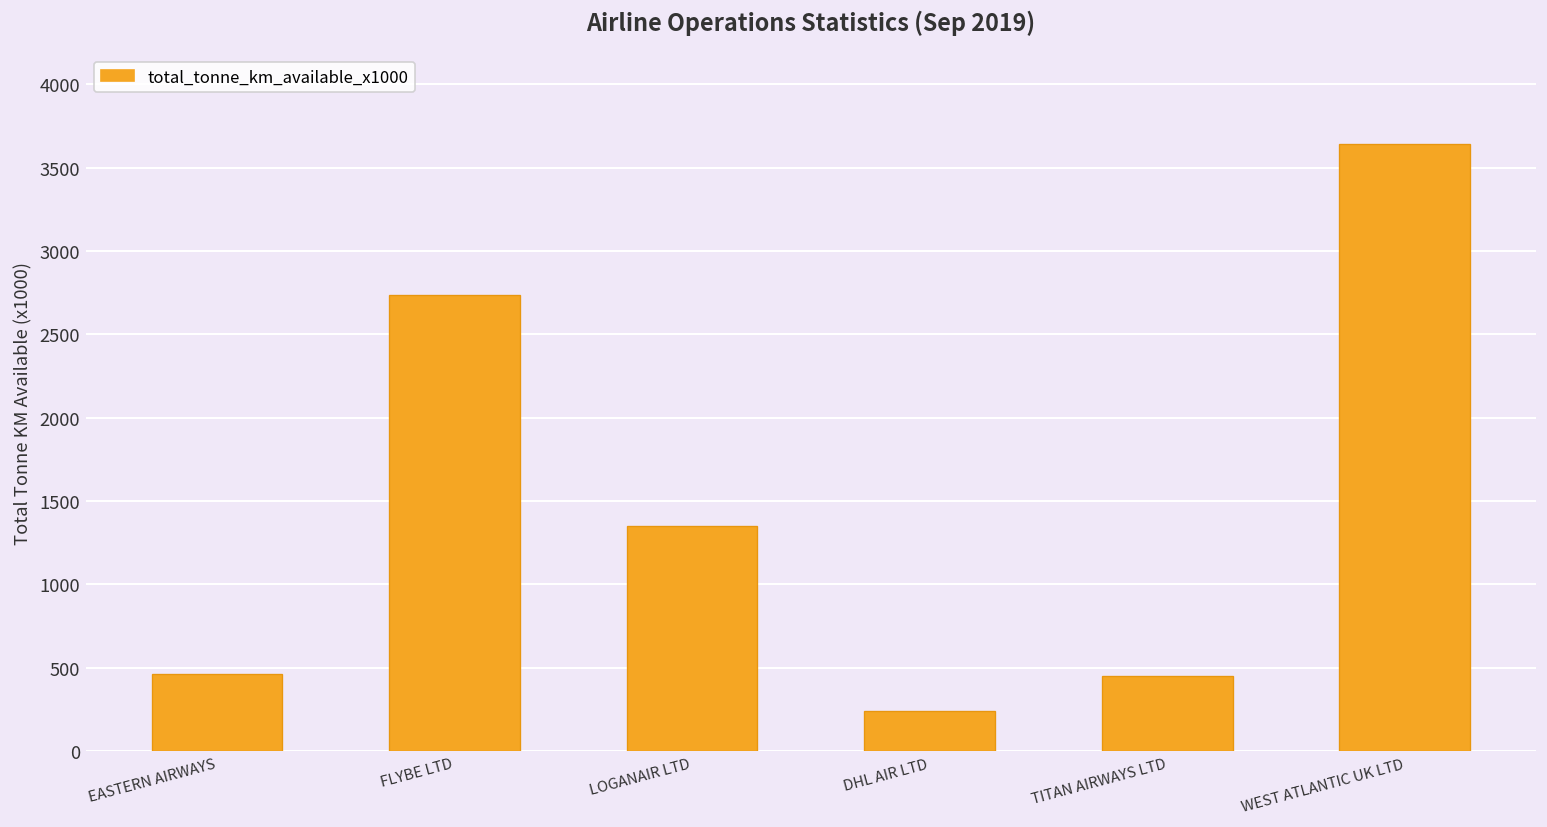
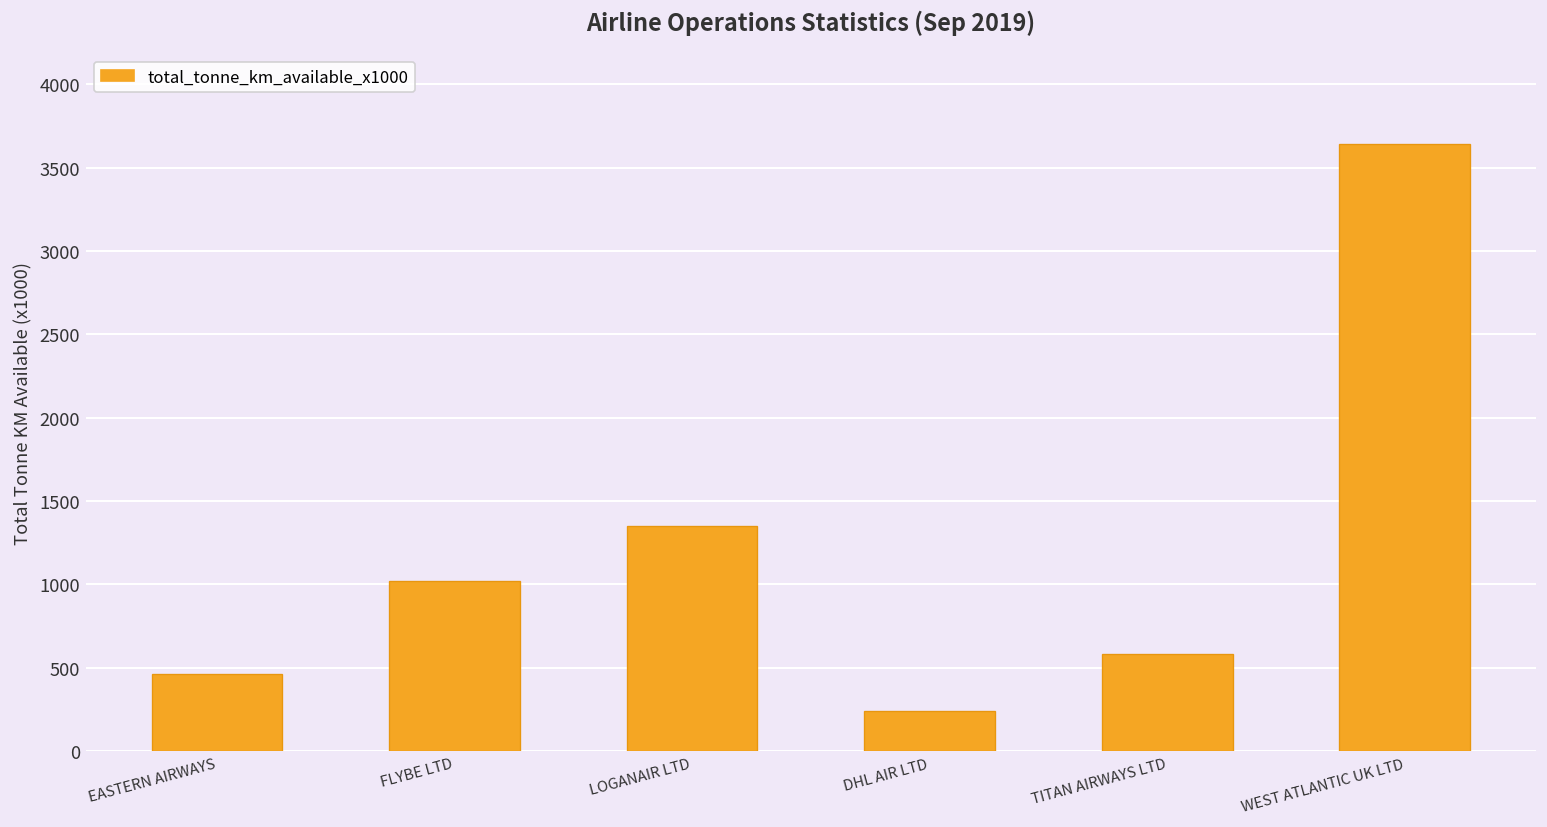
FLYBE LTD: 2730 -> 1020
TITAN AIRWAYS LTD: 450 -> 580
